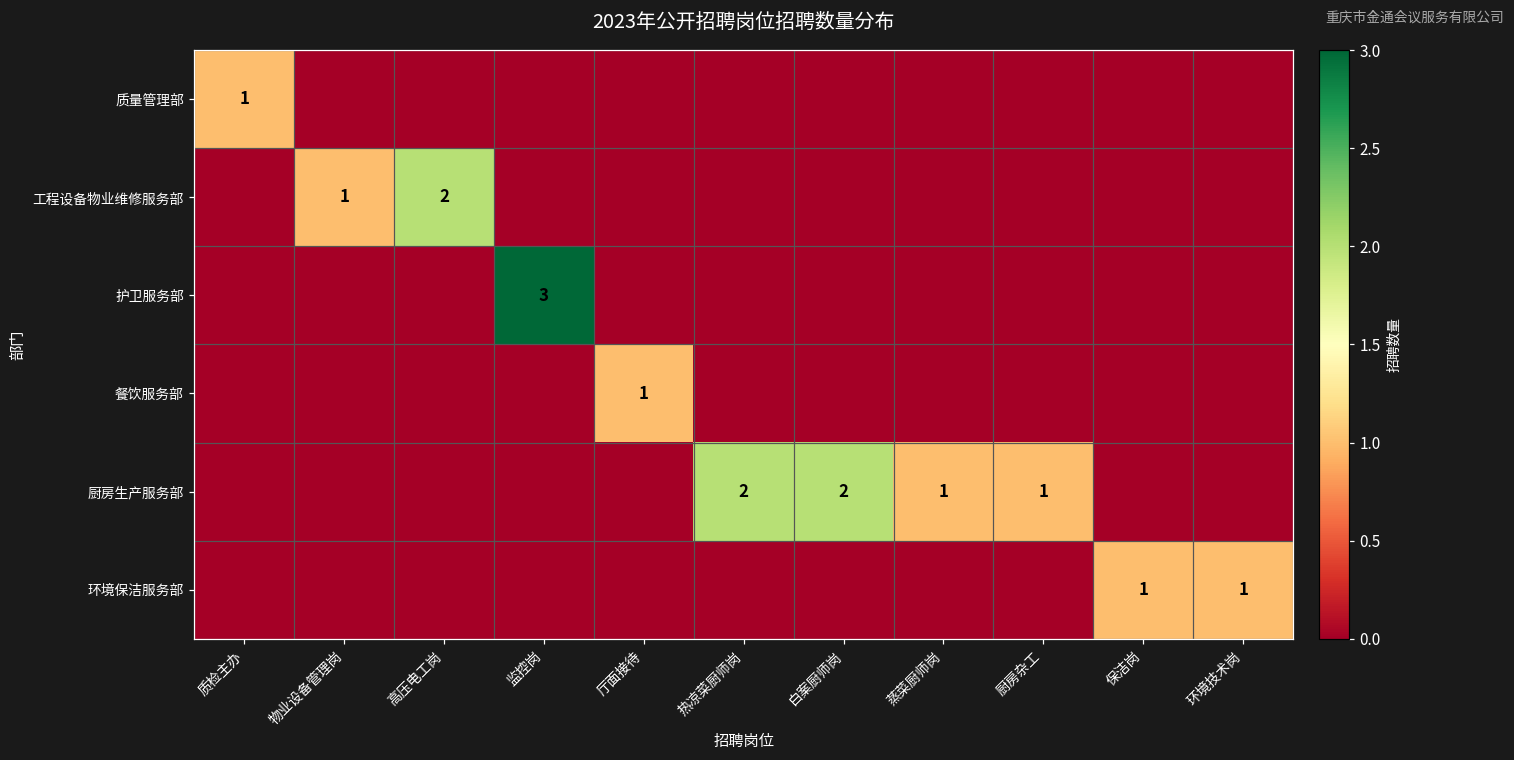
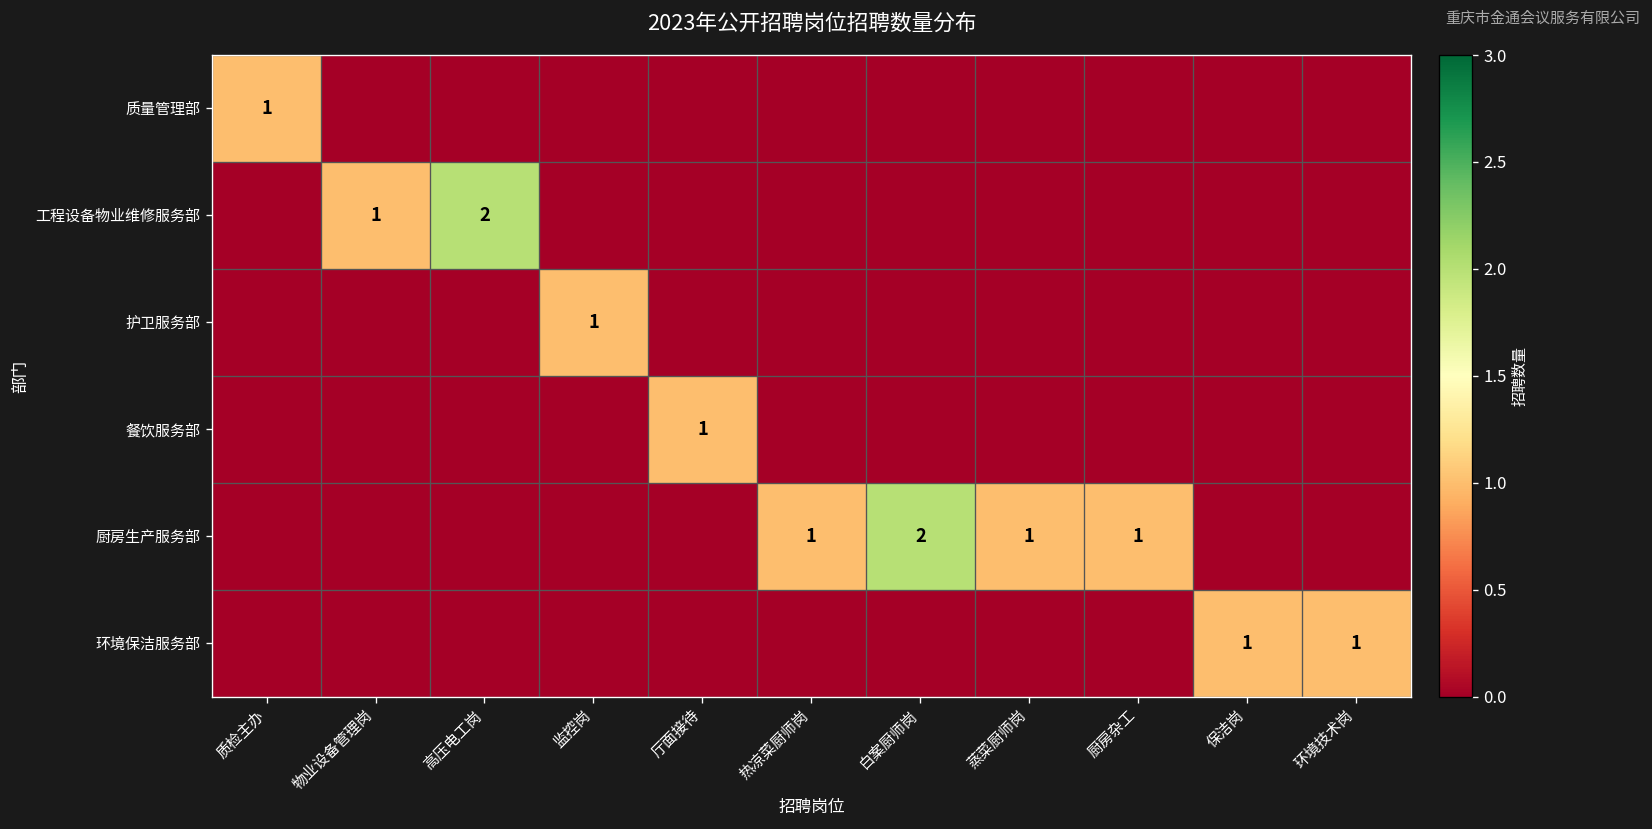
护卫服务部, 监控岗: 3 -> 1
厨房生产服务部, 热凉菜厨师岗: 2 -> 1
